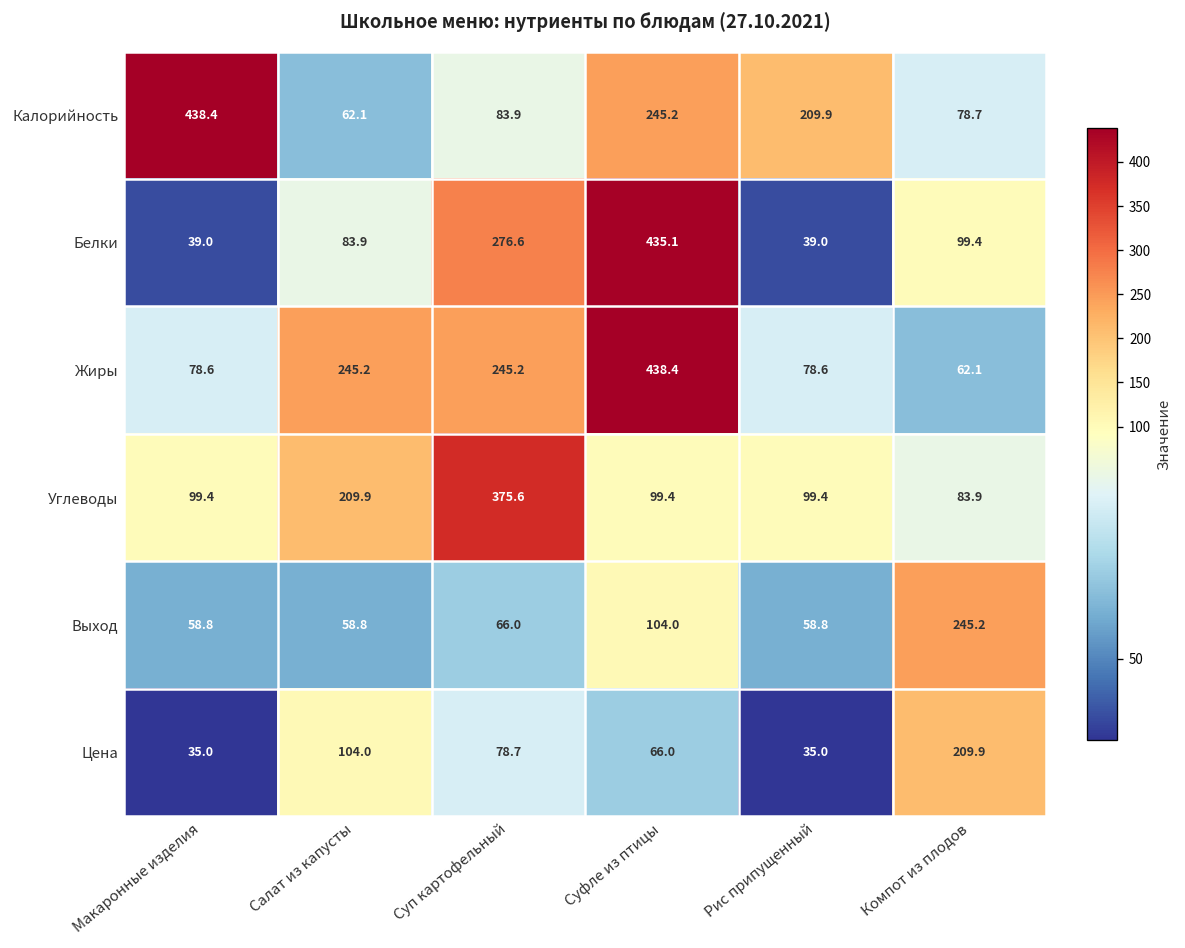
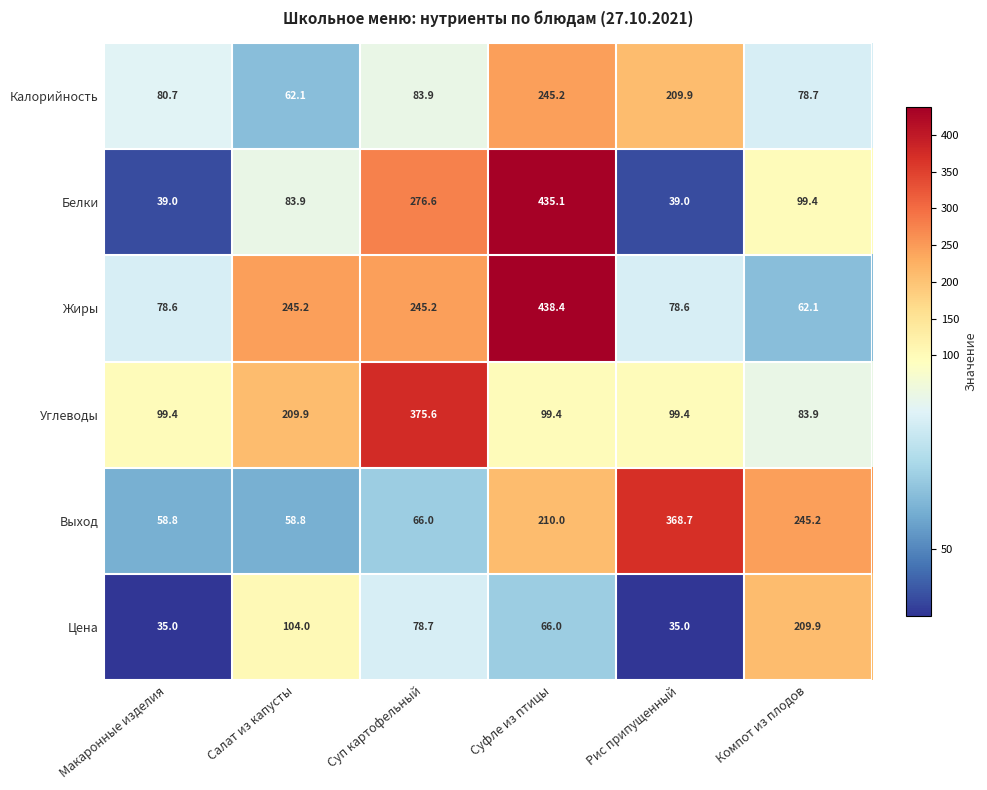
Калорийность, Макаронные изделия: 438.4 -> 80.7
Выход, Суфле из птицы: 104.0 -> 210.0
Выход, Рис припущенный: 58.8 -> 368.7
